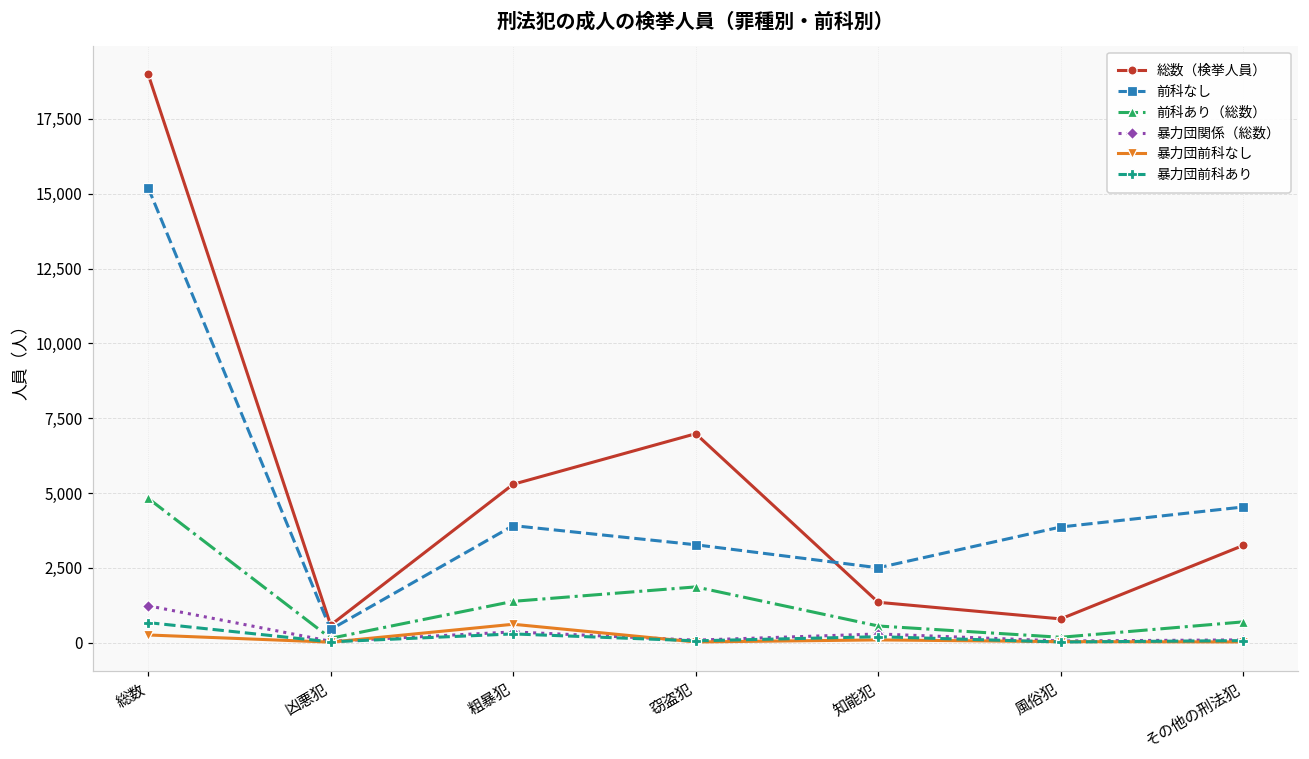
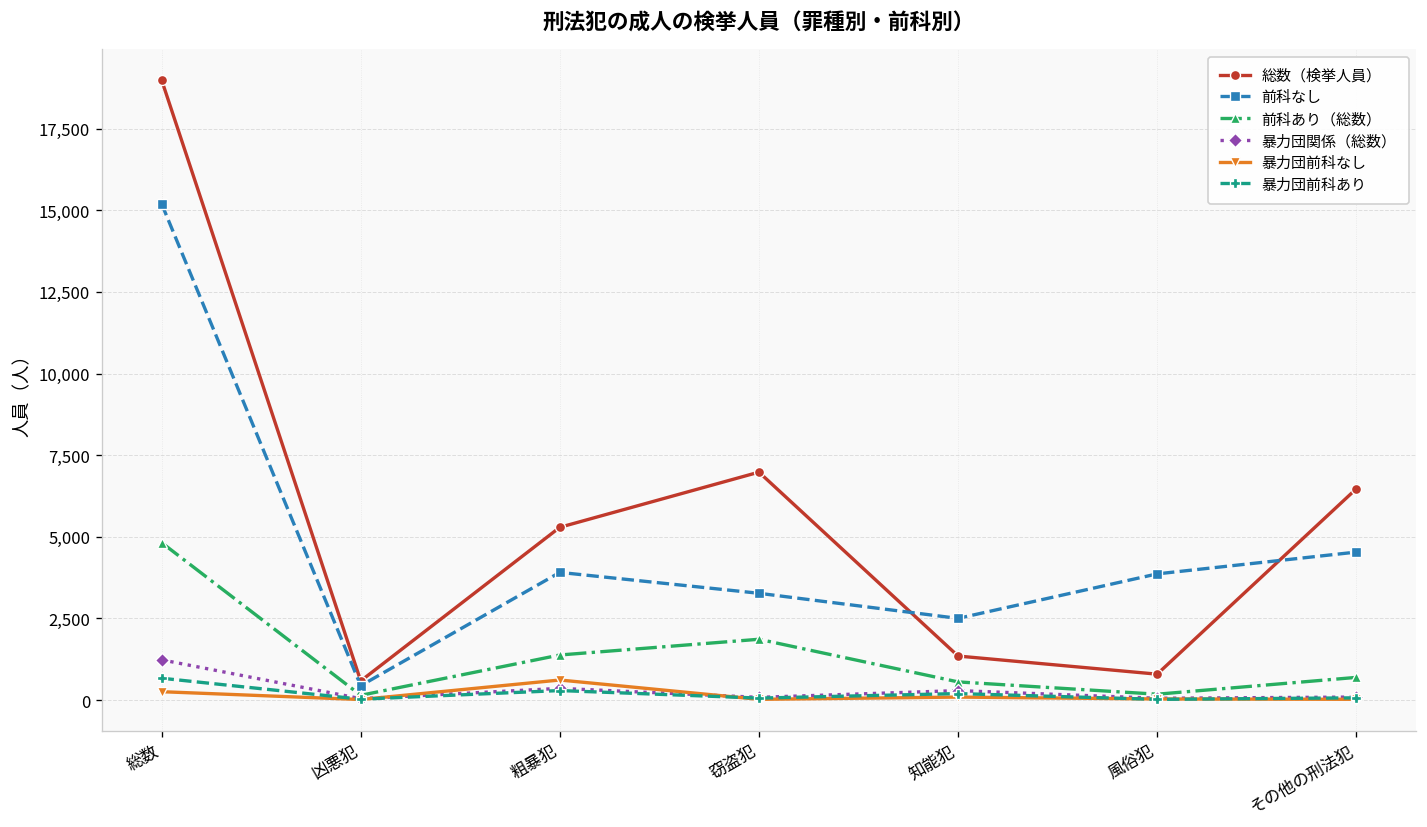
総数（検挙人員）, その他の刑法犯: 3,200 -> 6,500
